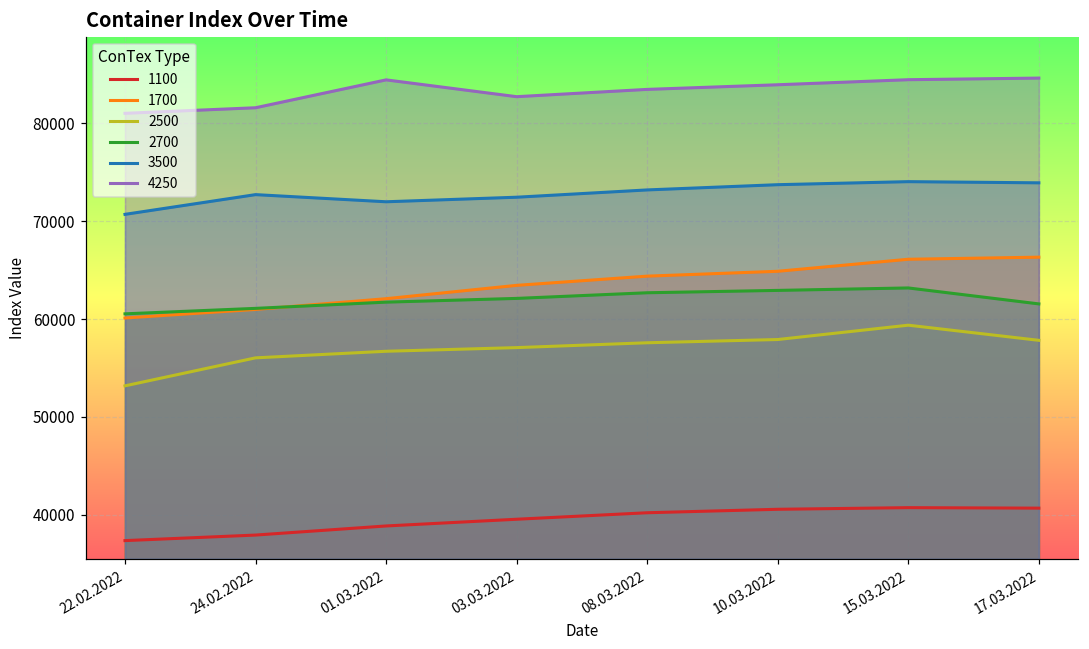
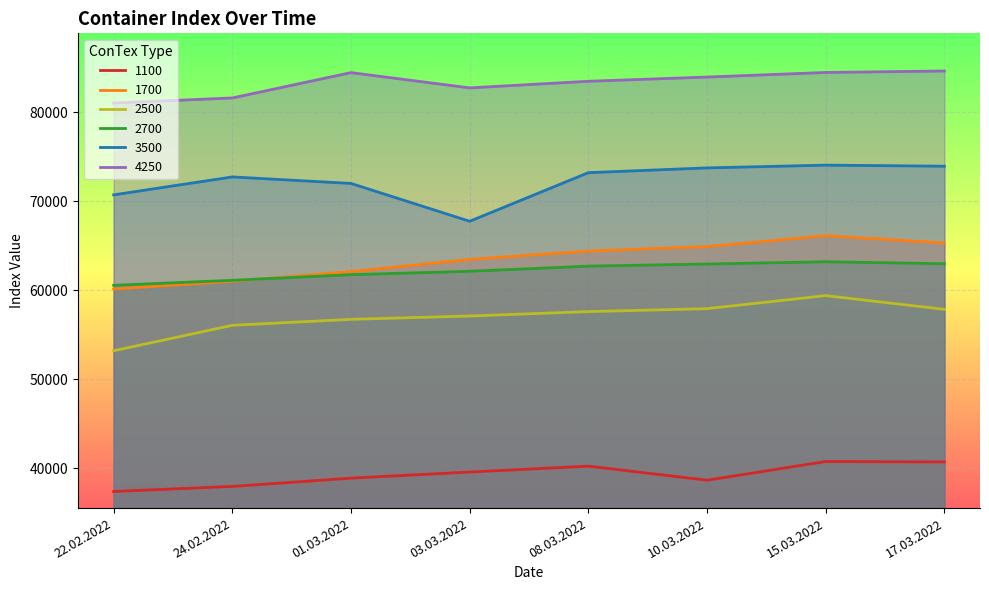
3500, 03.03.2022: 72000 -> 68000
1100, 10.03.2022: 41000 -> 39000
1700, 17.03.2022: 66000 -> 65000
2700, 17.03.2022: 62000 -> 63000
